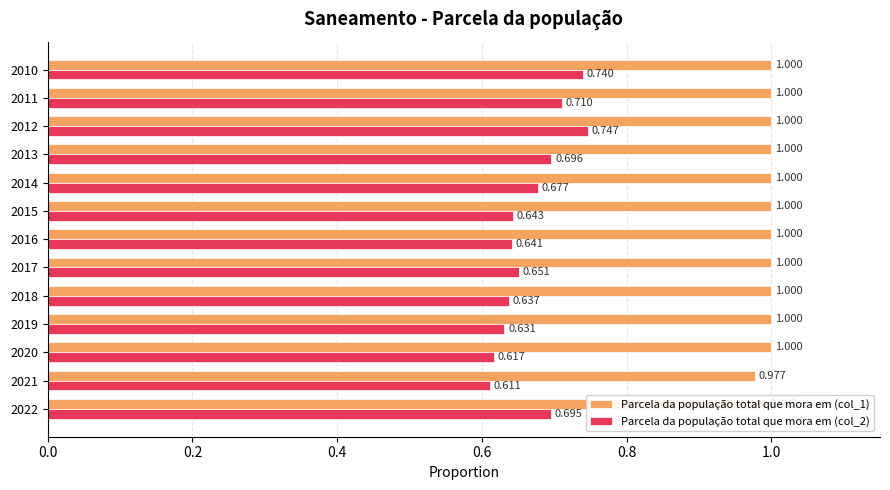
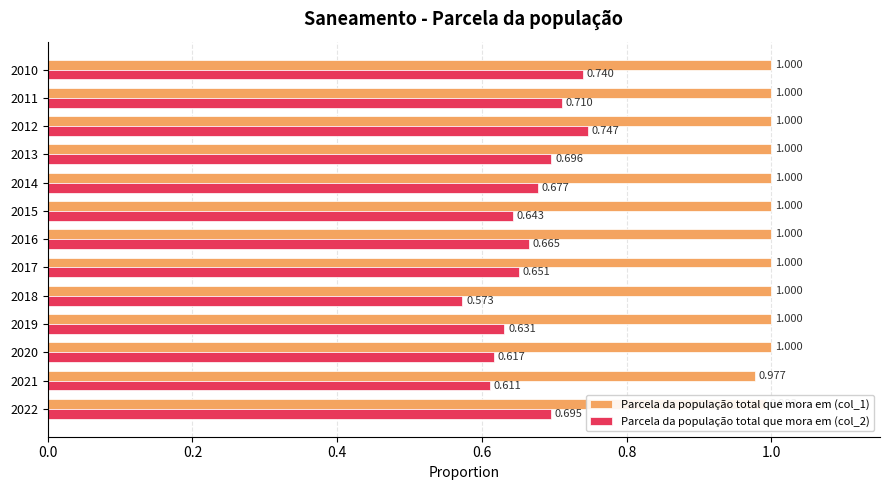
Parcela da população total que mora em (col_2), 2016: 0.641 -> 0.665
Parcela da população total que mora em (col_2), 2018: 0.637 -> 0.573
